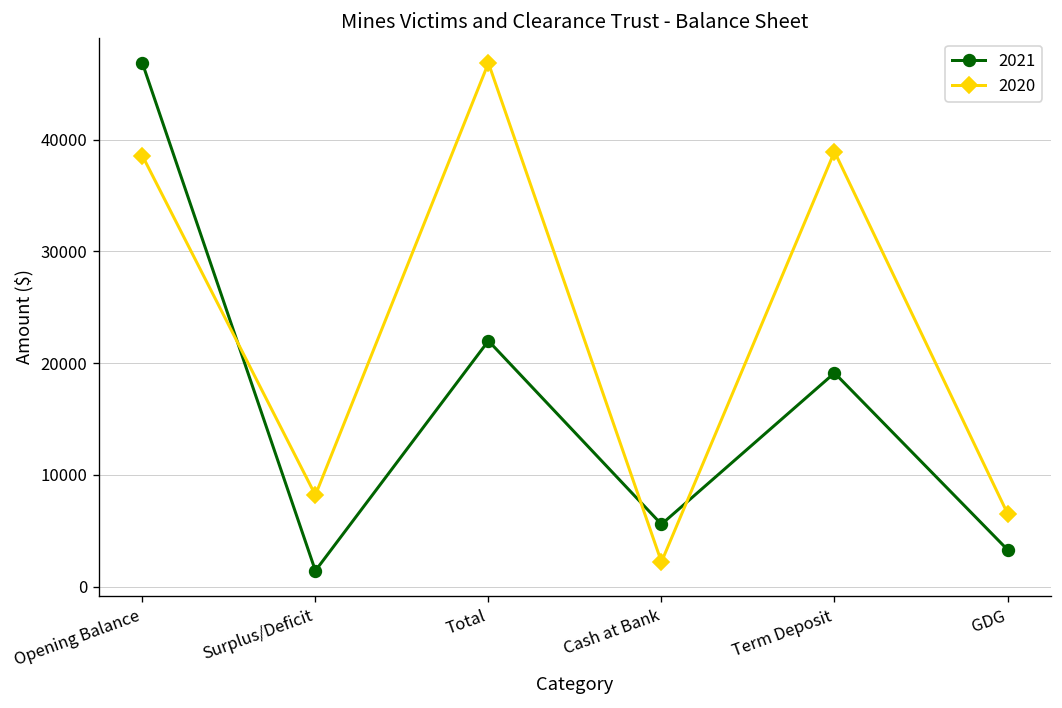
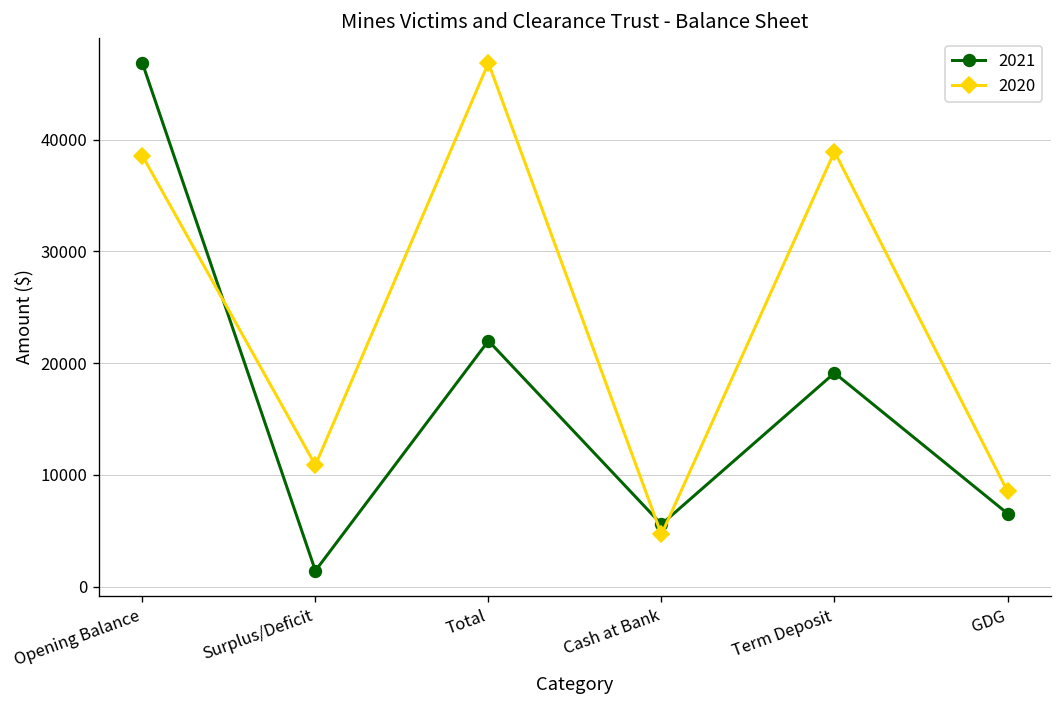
2020, Surplus/Deficit: 8000 -> 11000
2020, Cash at Bank: 2000 -> 5000
2021, GDG: 3000 -> 7000
2020, GDG: 7000 -> 9000
